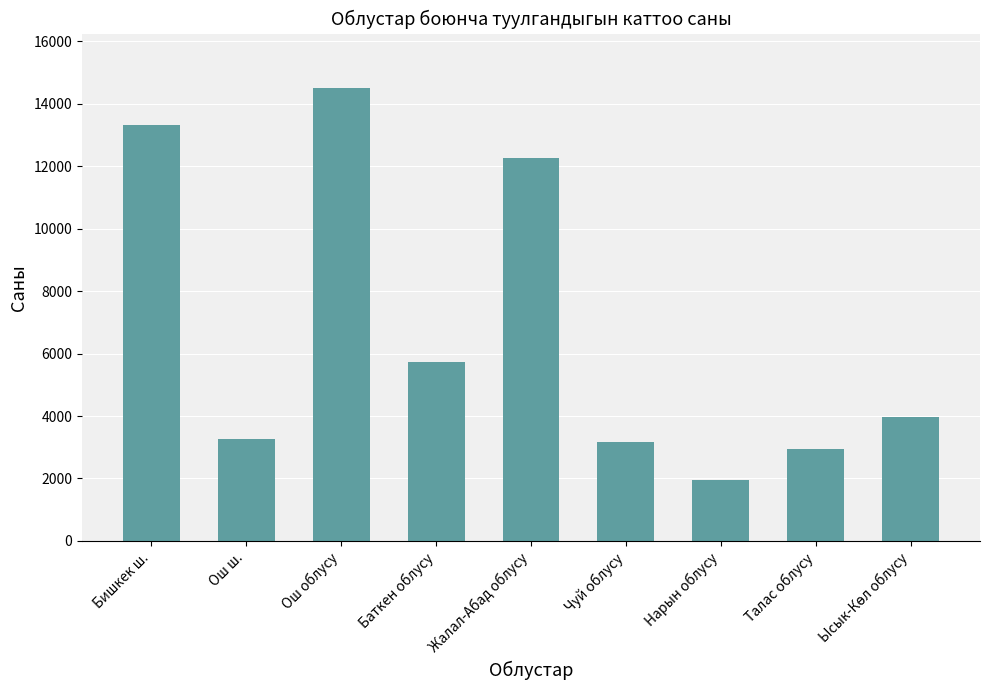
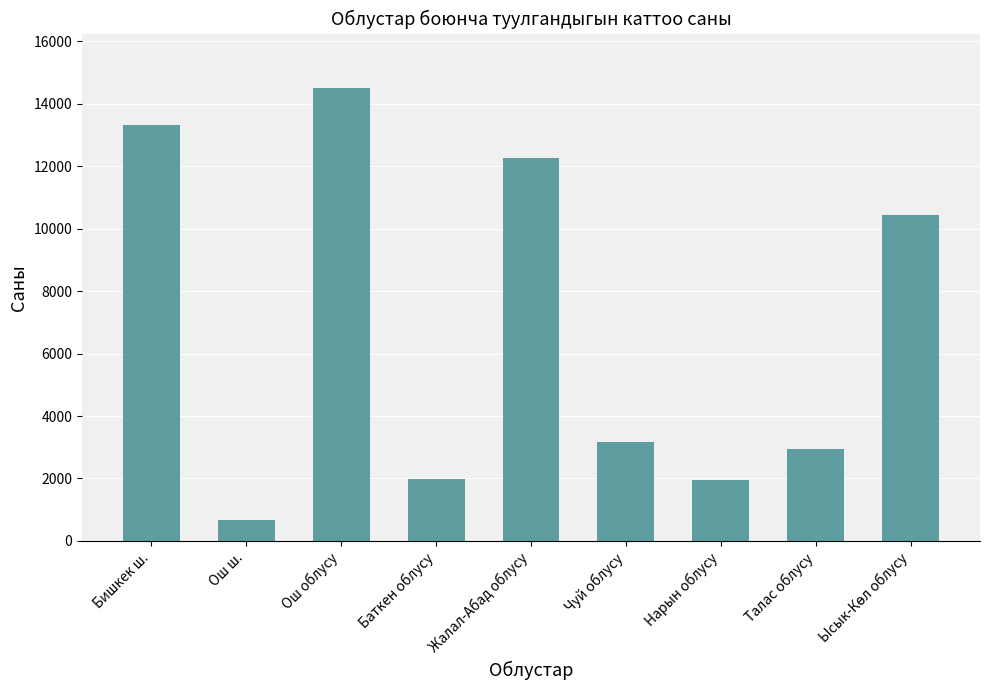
Ош ш.: 3300 -> 700
Баткен облусу: 5700 -> 2000
Ысык-Көл облусу: 4000 -> 10500
